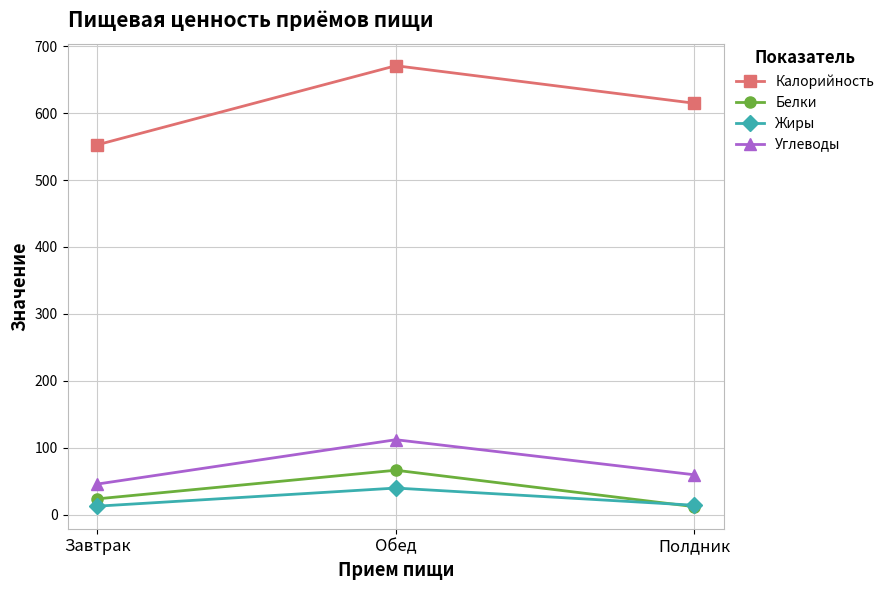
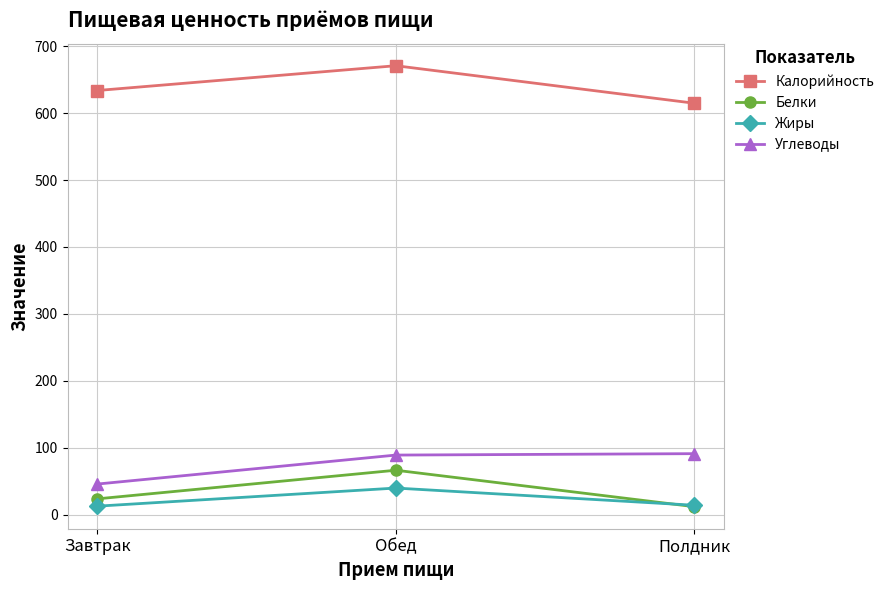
Калорийность, Завтрак: 550 -> 630
Углеводы, Обед: 110 -> 90
Углеводы, Полдник: 60 -> 90
